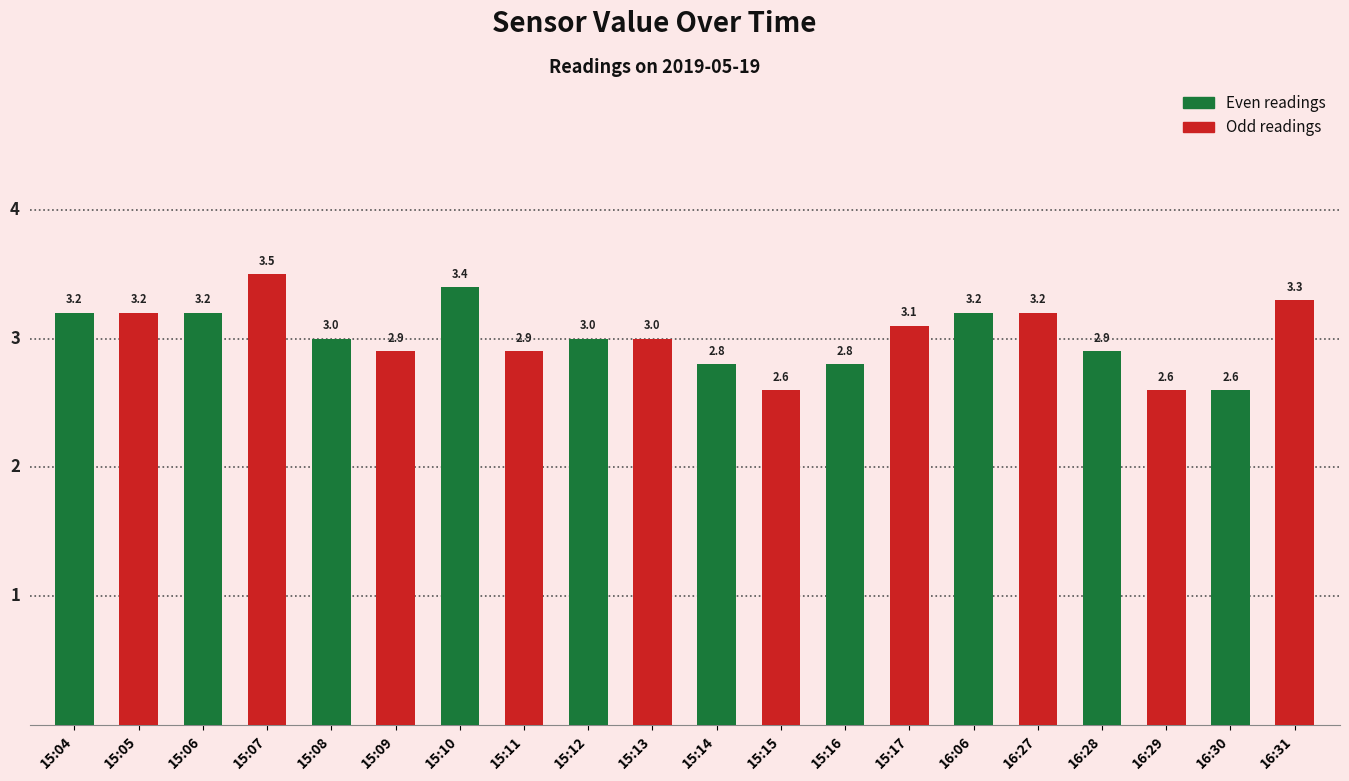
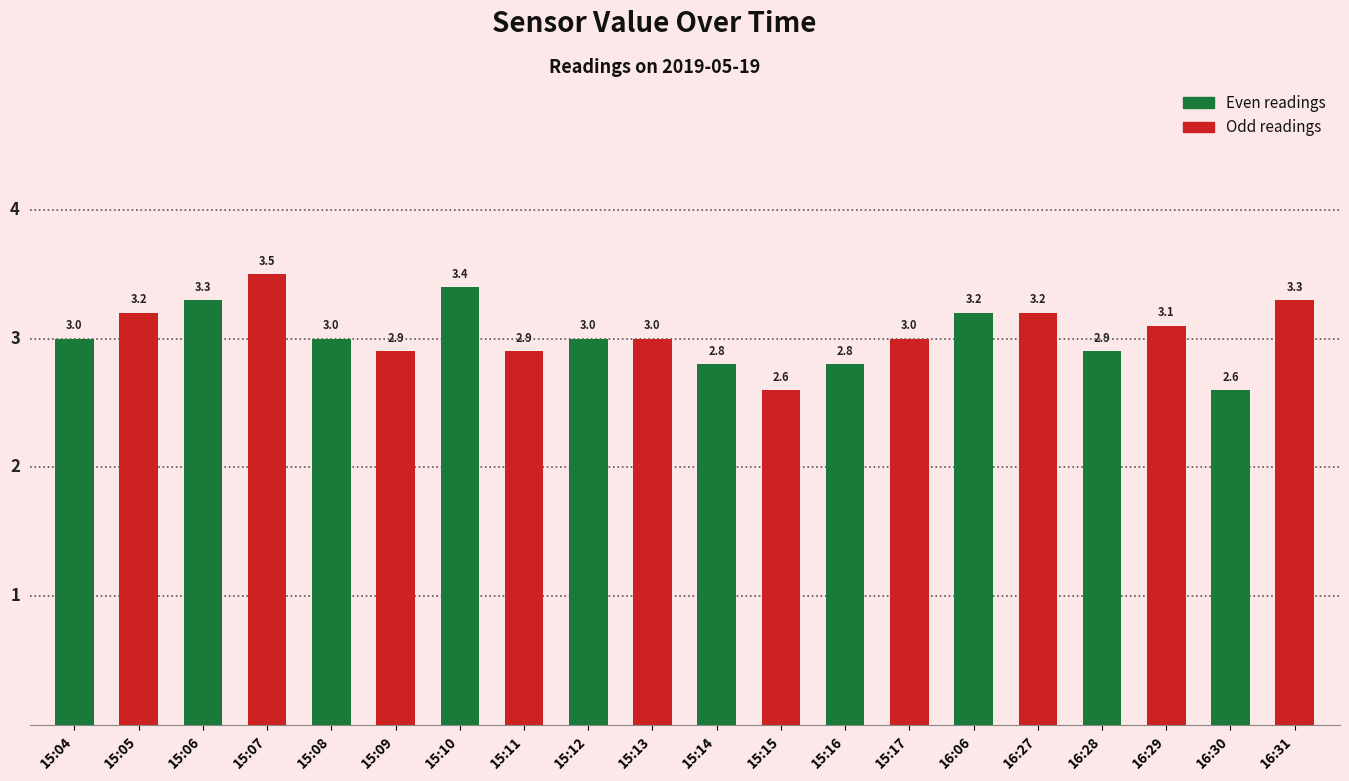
15:04: 3.2 -> 3.0
15:06: 3.2 -> 3.3
15:17: 3.1 -> 3.0
16:29: 2.6 -> 3.1
